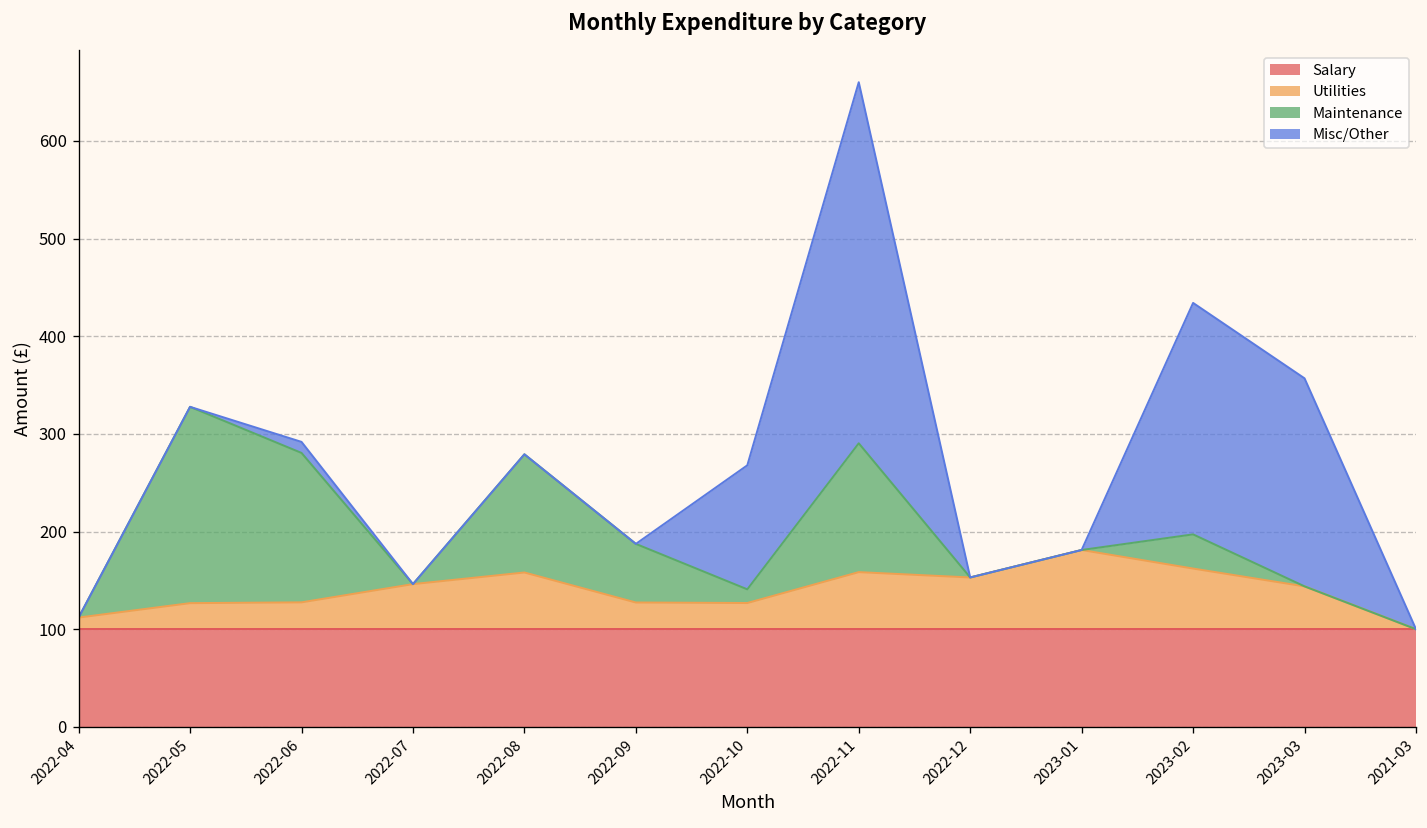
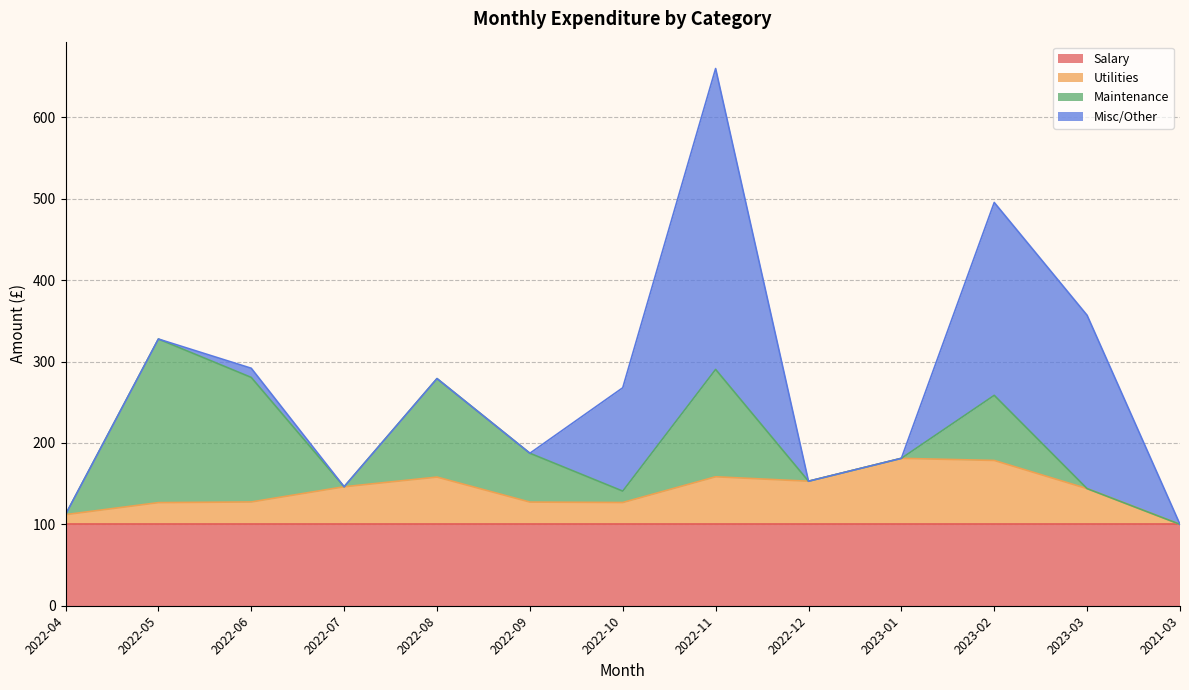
Utilities, 2023-02: 160 -> 180
Maintenance, 2023-02: 40 -> 80
